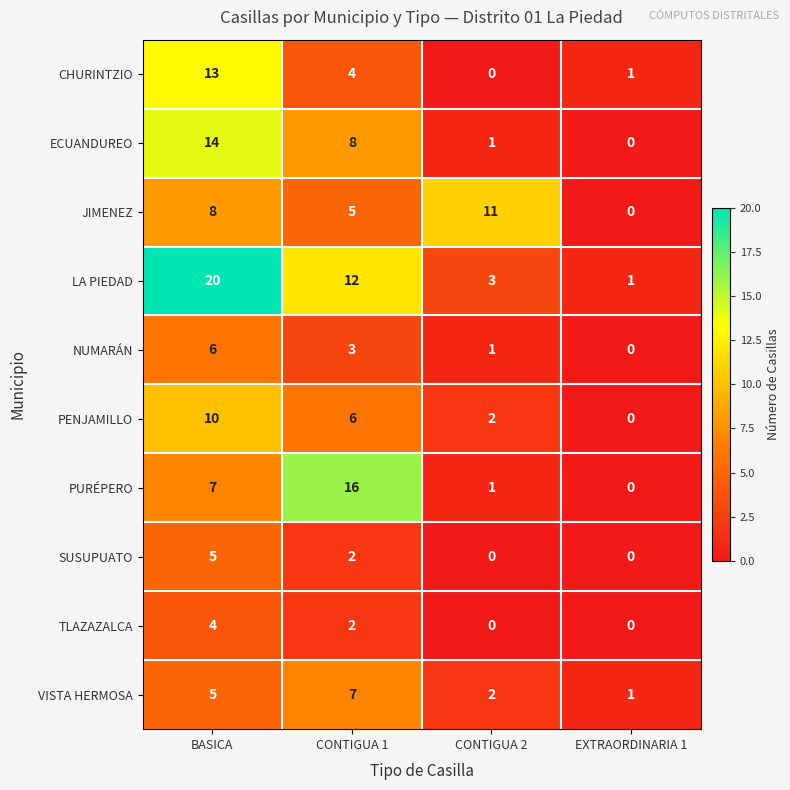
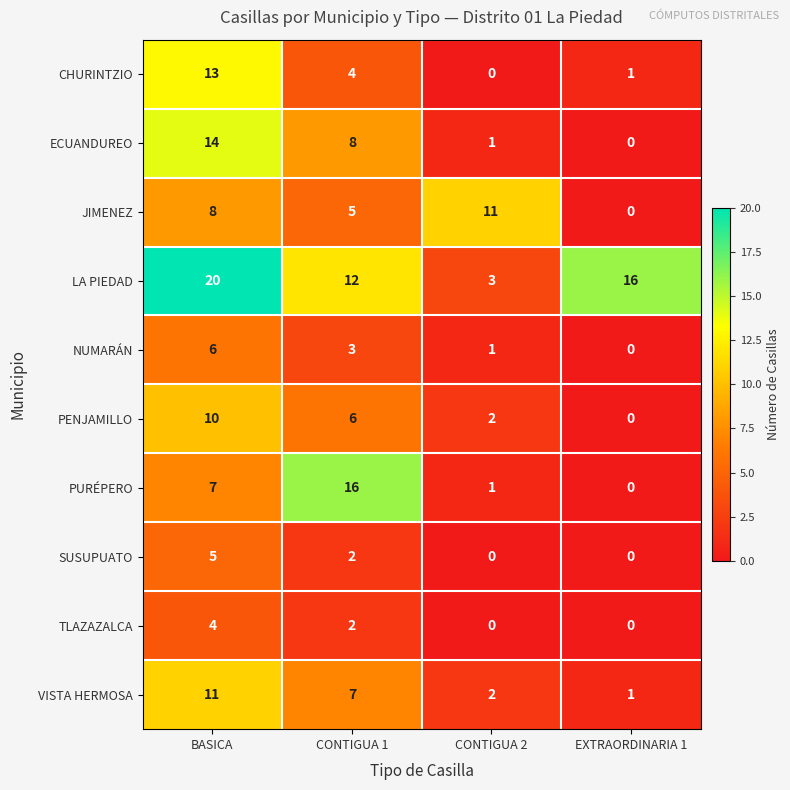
LA PIEDAD, EXTRAORDINARIA 1: 1 -> 16
VISTA HERMOSA, BASICA: 5 -> 11
